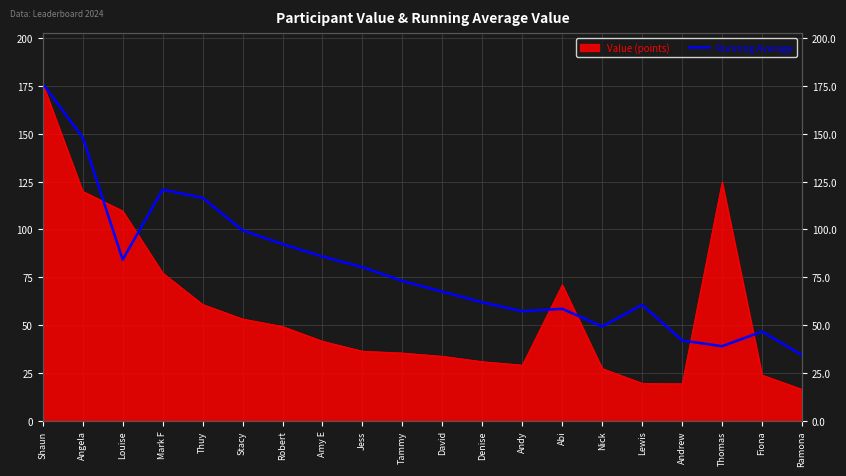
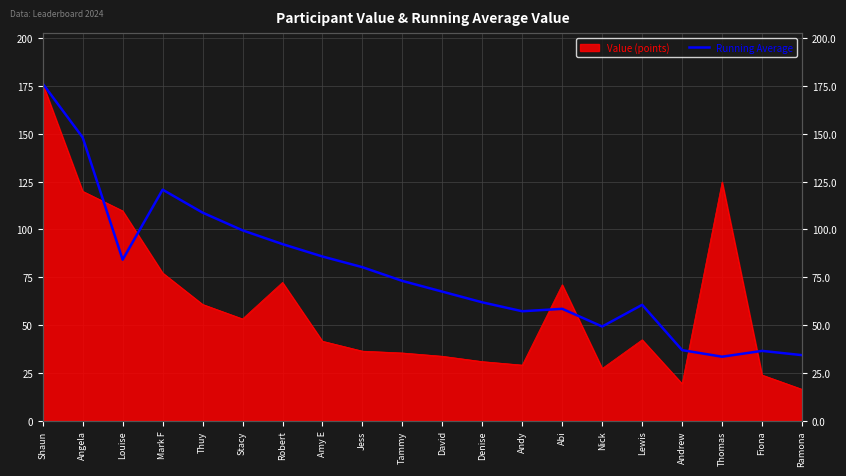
Running Average, Thuy: 117 -> 109
Value (points), Robert: 49 -> 72
Value (points), Lewis: 20 -> 42
Running Average, Andrew: 42 -> 37
Running Average, Thomas: 39 -> 33
Running Average, Fiona: 47 -> 37
